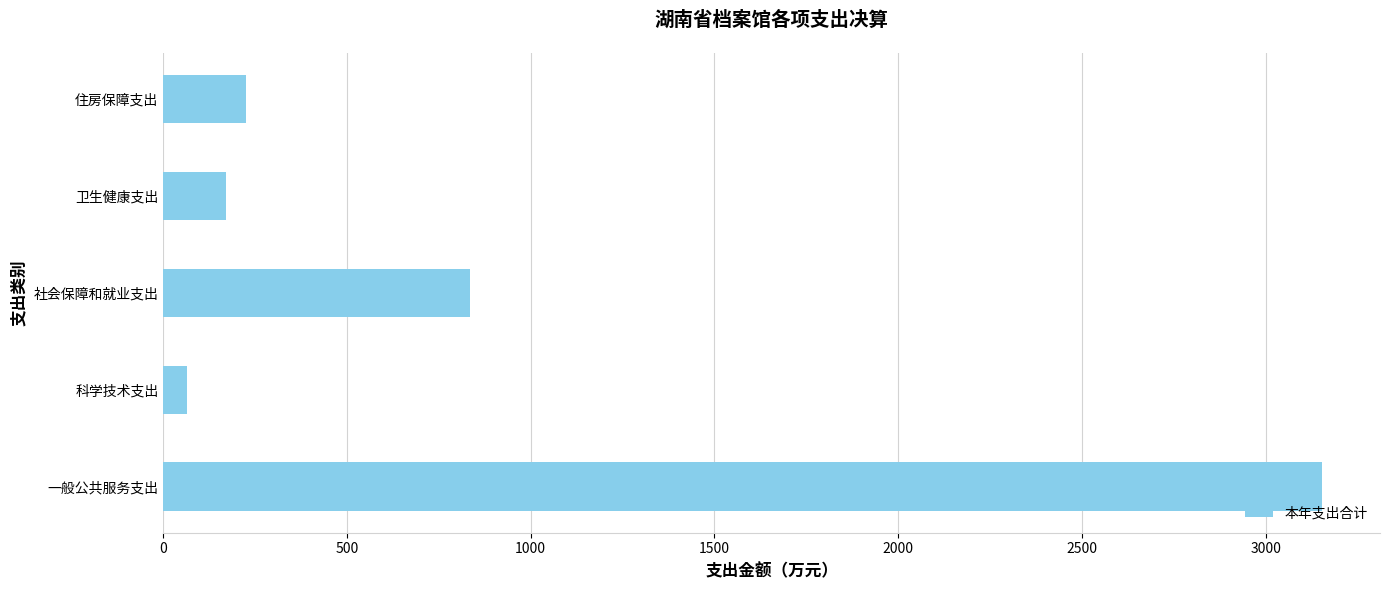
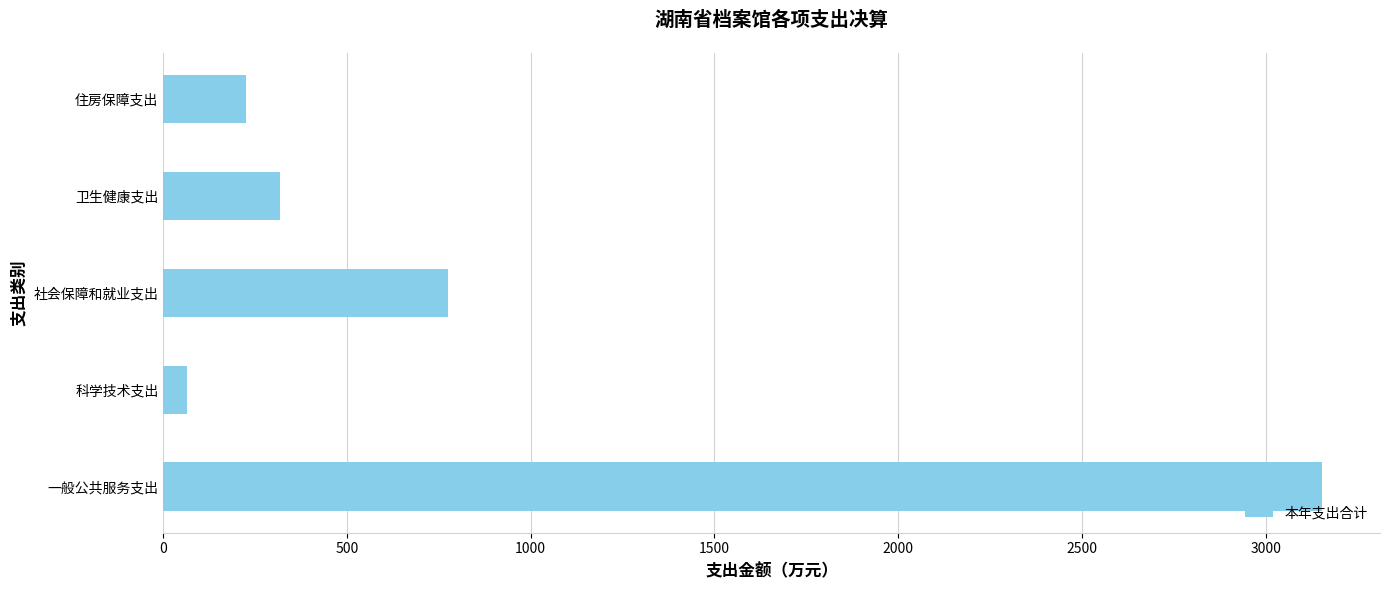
卫生健康支出: 170 -> 320
社会保障和就业支出: 830 -> 780
